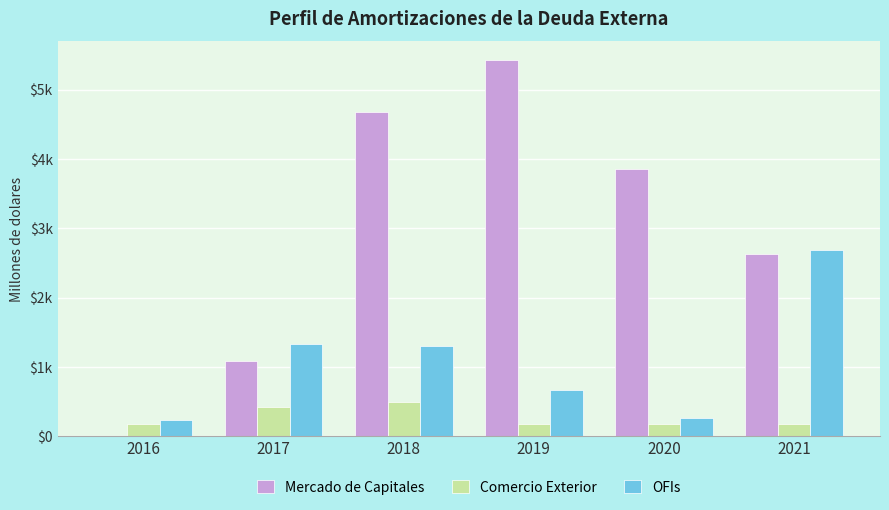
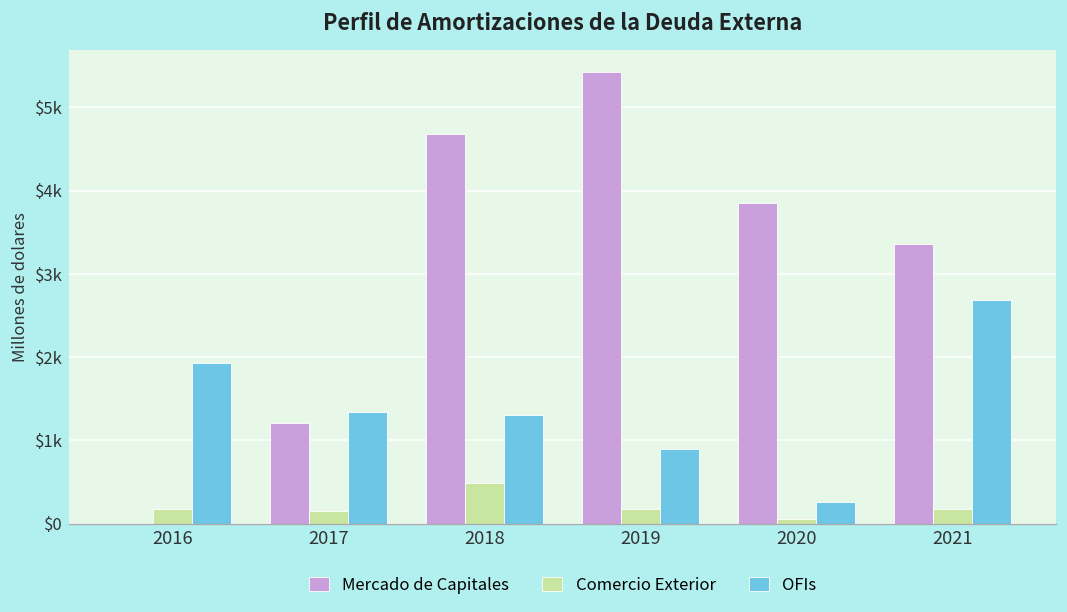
OFIs, 2016: $200 -> $1900
Mercado de Capitales, 2017: $1100 -> $1200
Comercio Exterior, 2017: $400 -> $200
OFIs, 2019: $700 -> $900
Comercio Exterior, 2020: $200 -> $100
Mercado de Capitales, 2021: $2600 -> $3400
